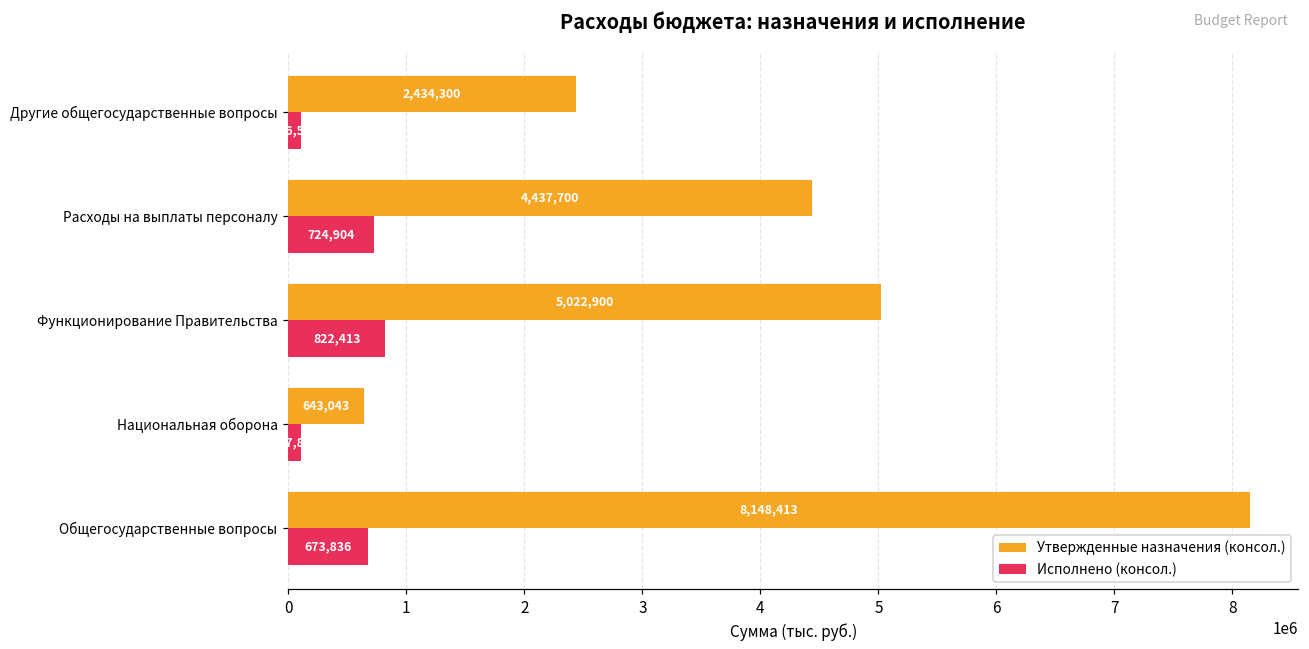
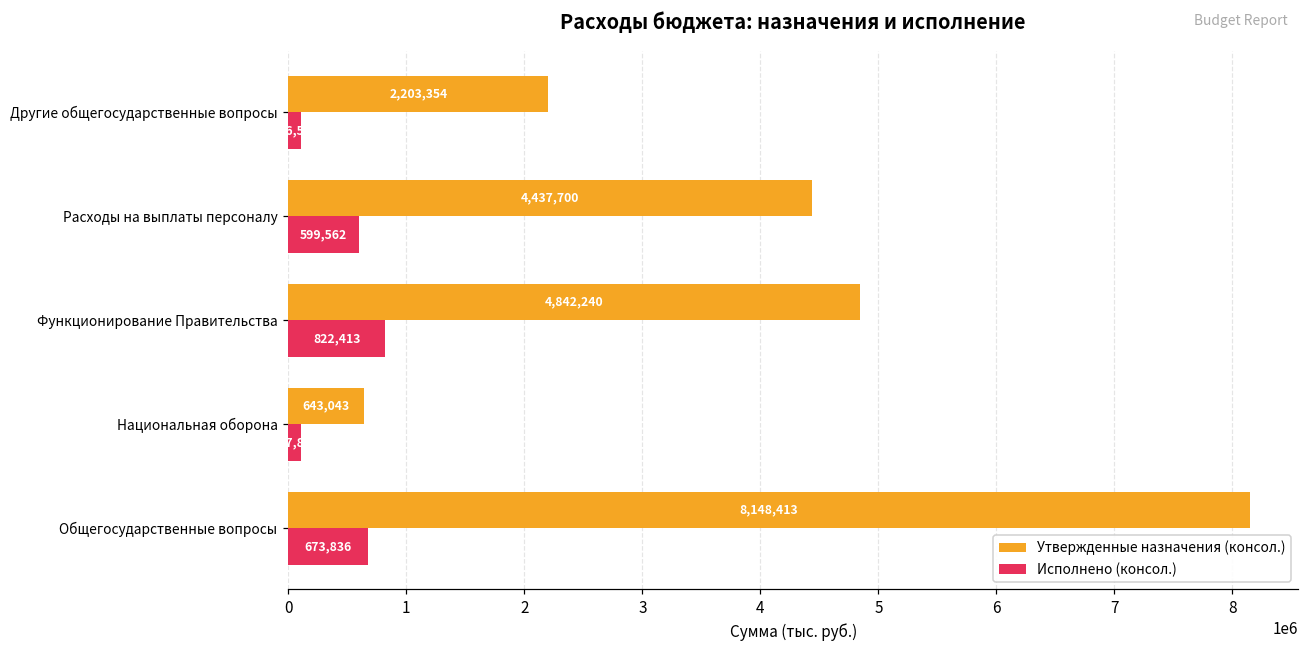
Утвержденные назначения (консол.), Другие общегосударственные вопросы: 2,434,300 -> 2,203,354
Исполнено (консол.), Расходы на выплаты персоналу: 724,904 -> 599,562
Утвержденные назначения (консол.), Функционирование Правительства: 5,022,900 -> 4,842,240
